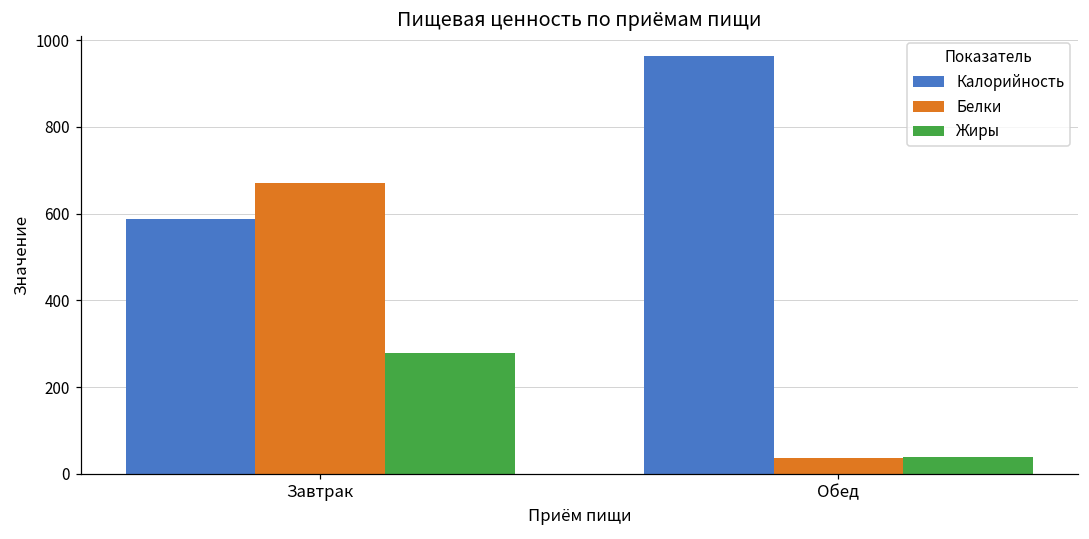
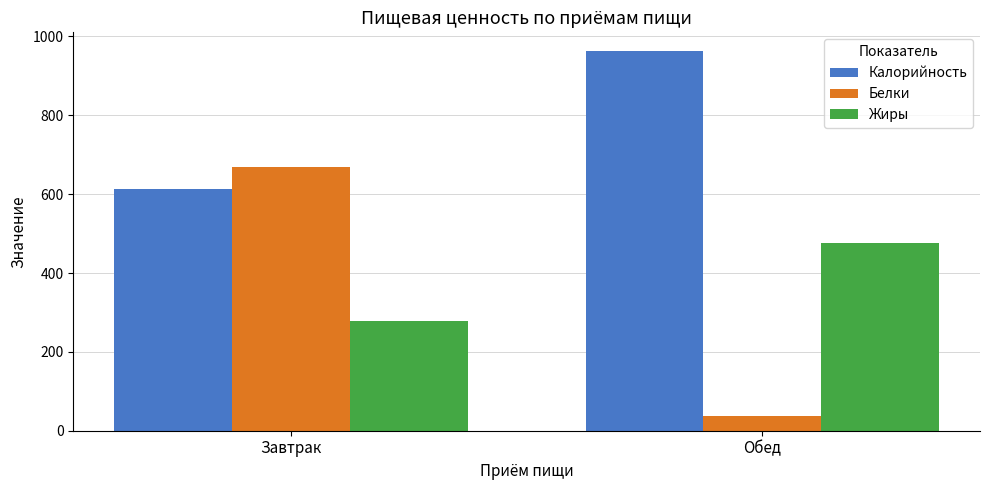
Калорийность, Завтрак: 590 -> 610
Жиры, Обед: 40 -> 480
